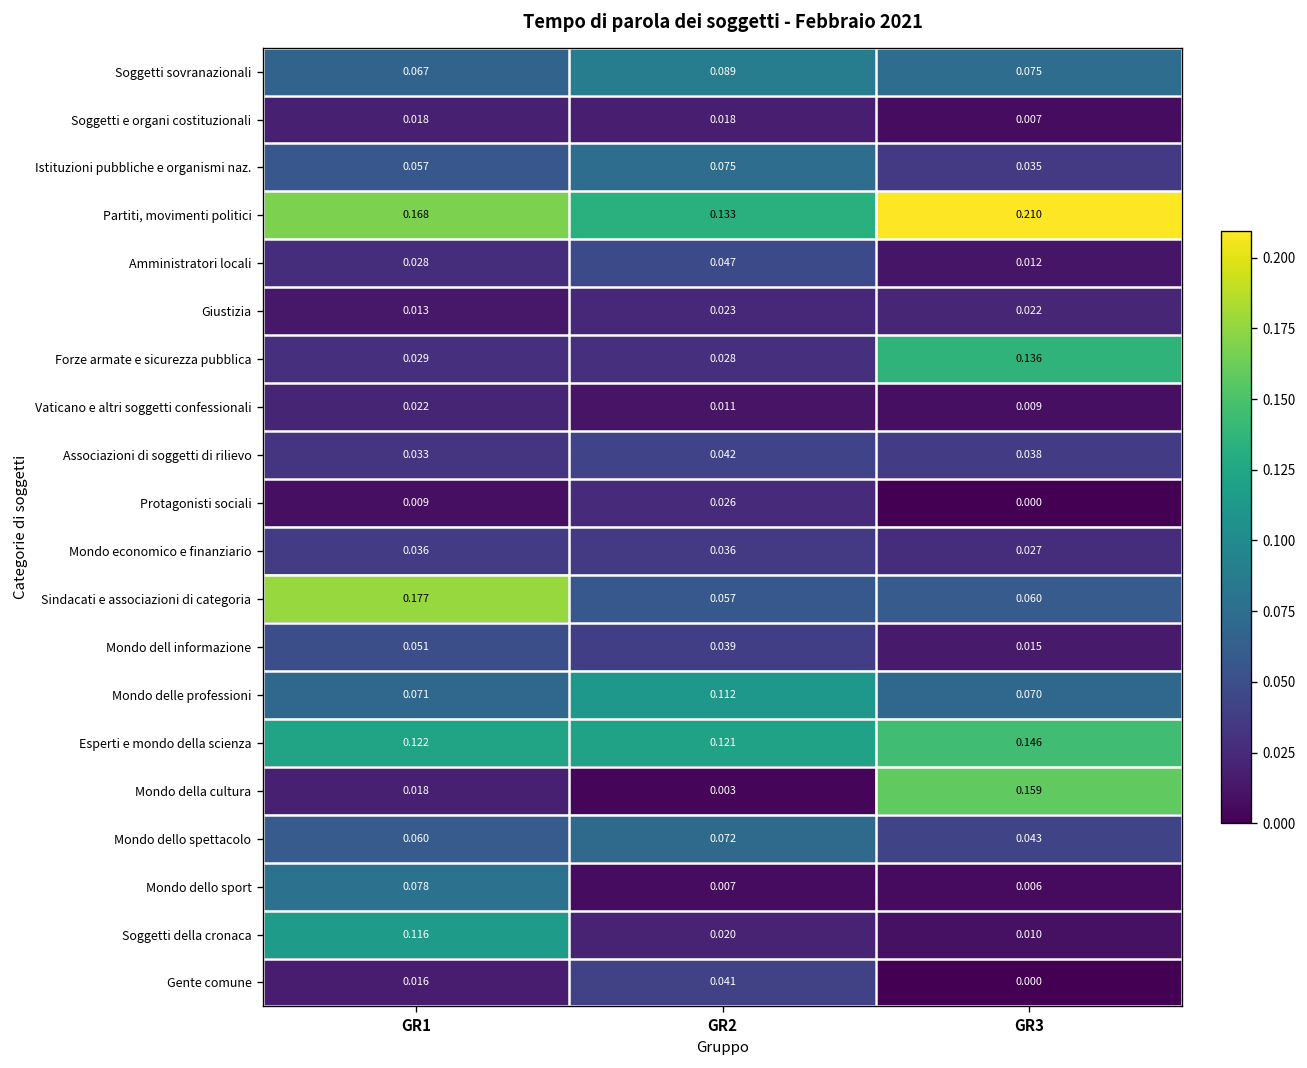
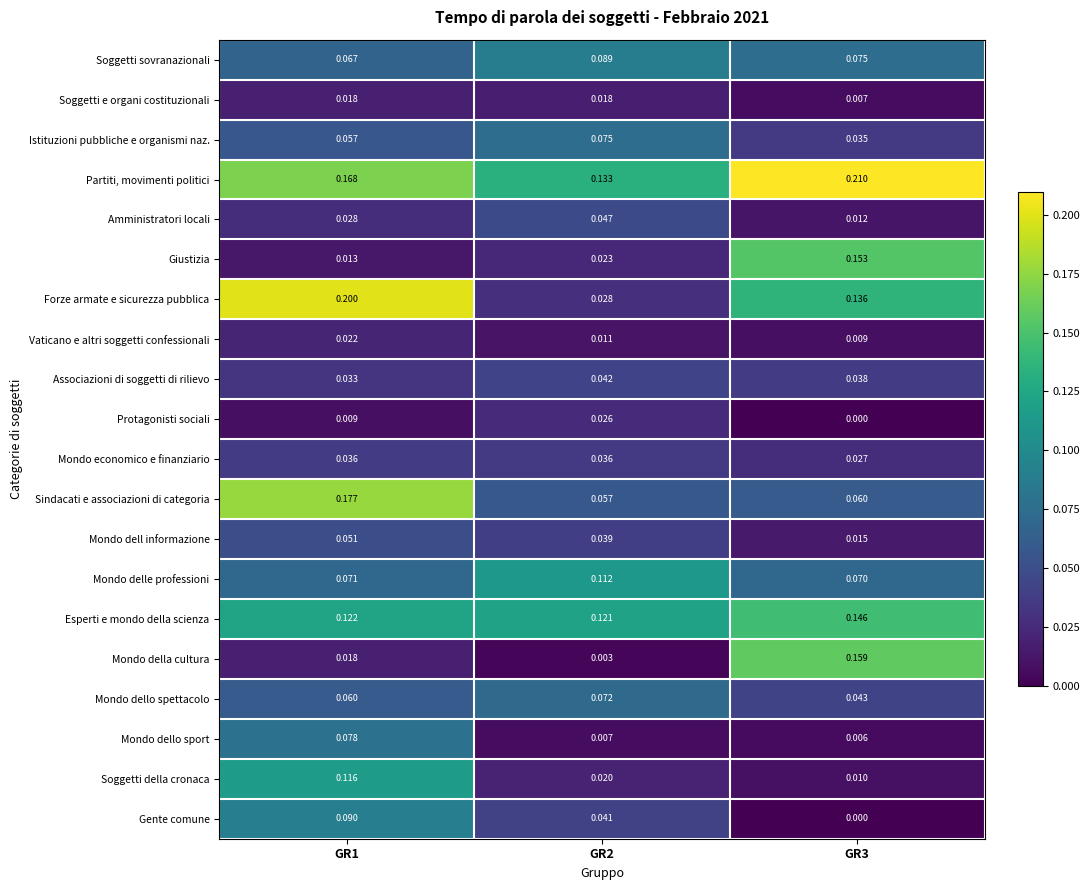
Giustizia, GR3: 0.022 -> 0.153
Forze armate e sicurezza pubblica, GR1: 0.029 -> 0.200
Gente comune, GR1: 0.016 -> 0.090
